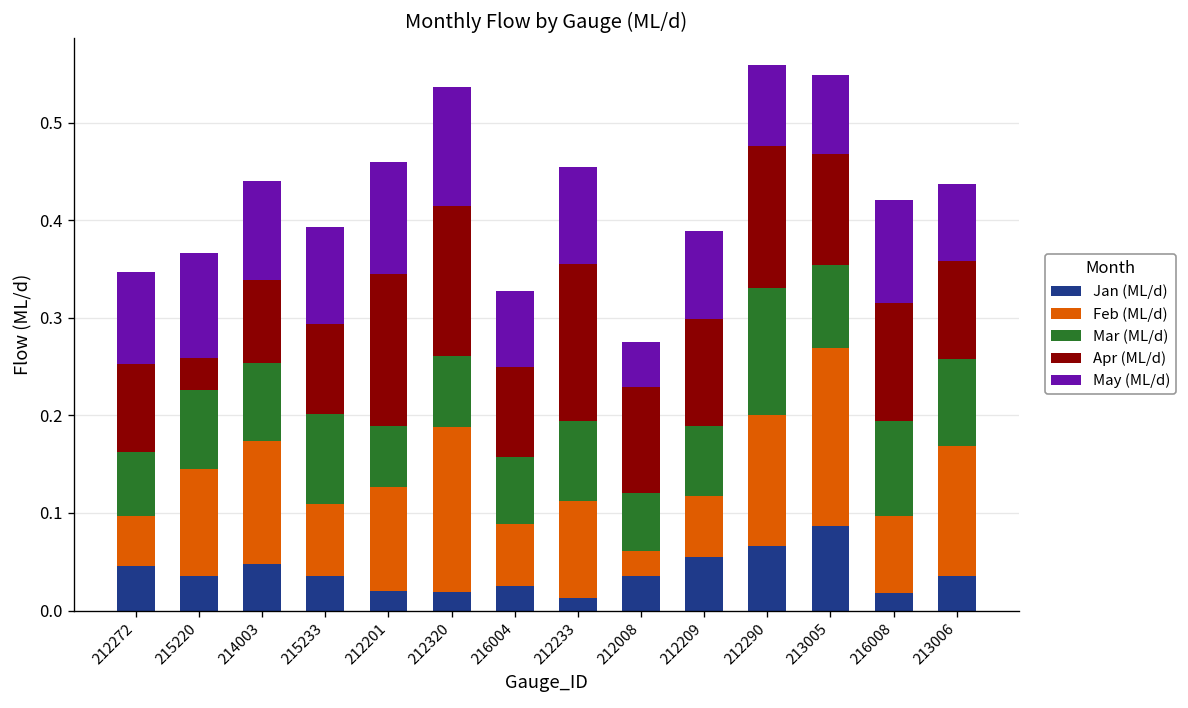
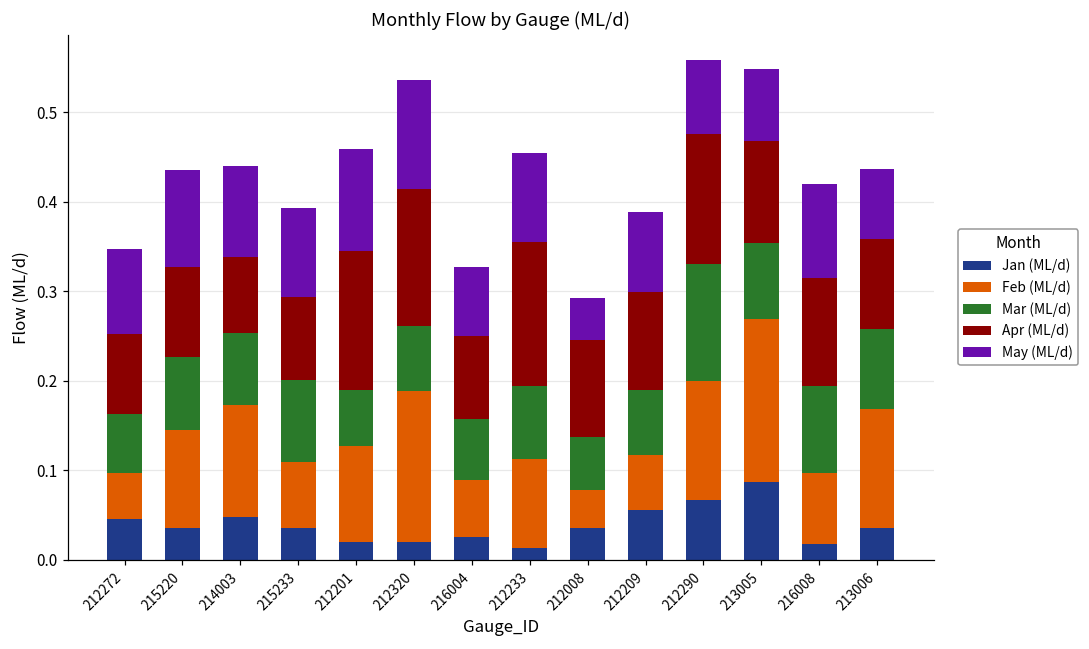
Apr (ML/d), 215220: 0.03 -> 0.10
Feb (ML/d), 212008: 0.03 -> 0.04
